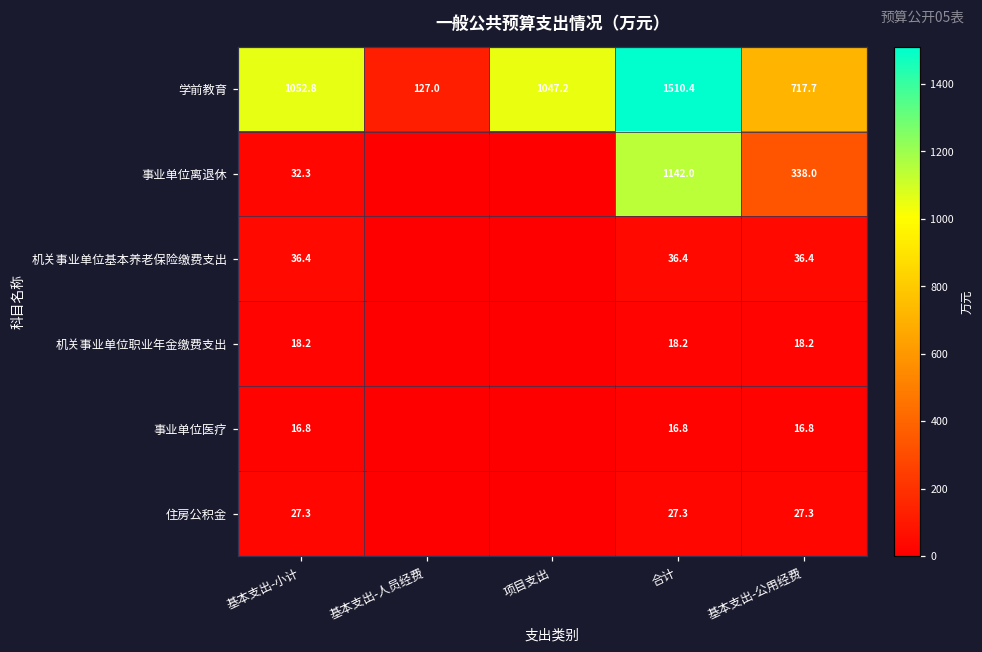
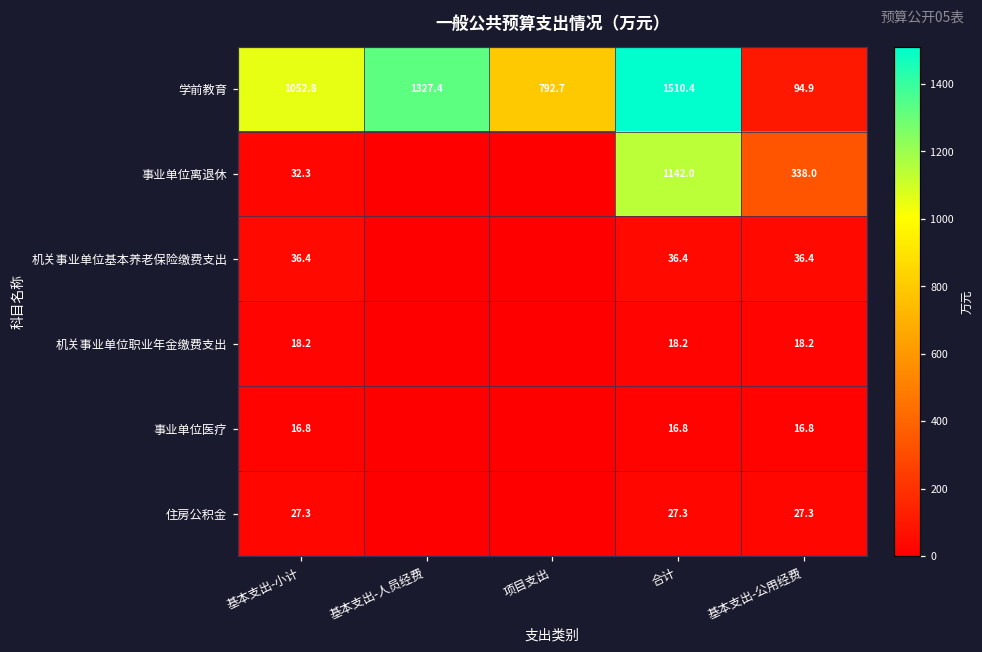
学前教育, 基本支出-人员经费: 127.0 -> 1327.4
学前教育, 项目支出: 1047.2 -> 792.7
学前教育, 基本支出-公用经费: 717.7 -> 94.9
